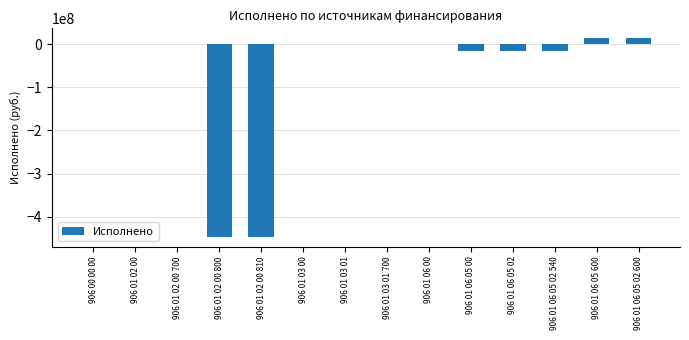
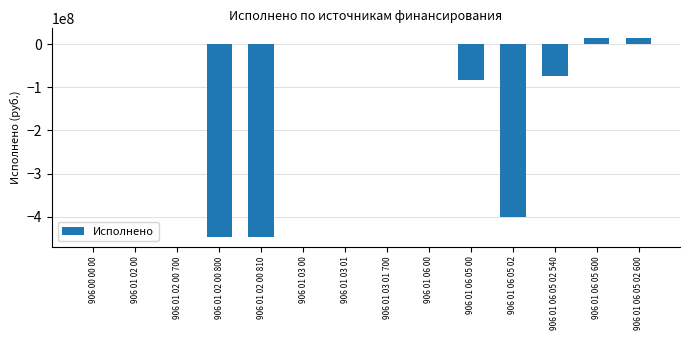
906 01 06 05 00: -10000000 -> -80000000
906 01 06 05 02: -10000000 -> -400000000
906 01 06 05 02 540: -10000000 -> -70000000
